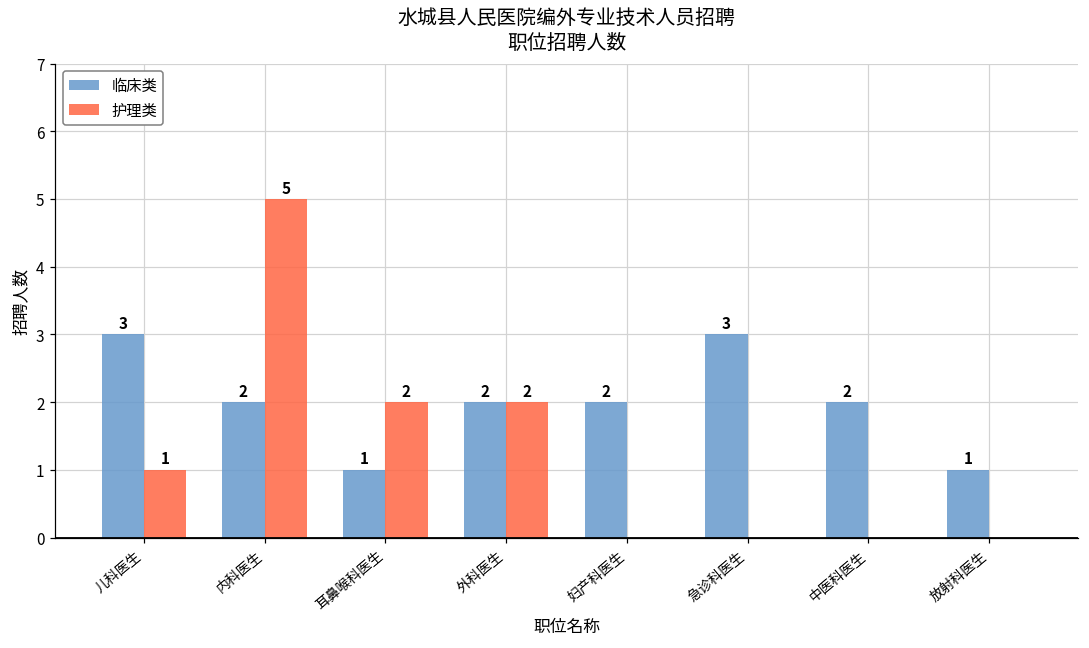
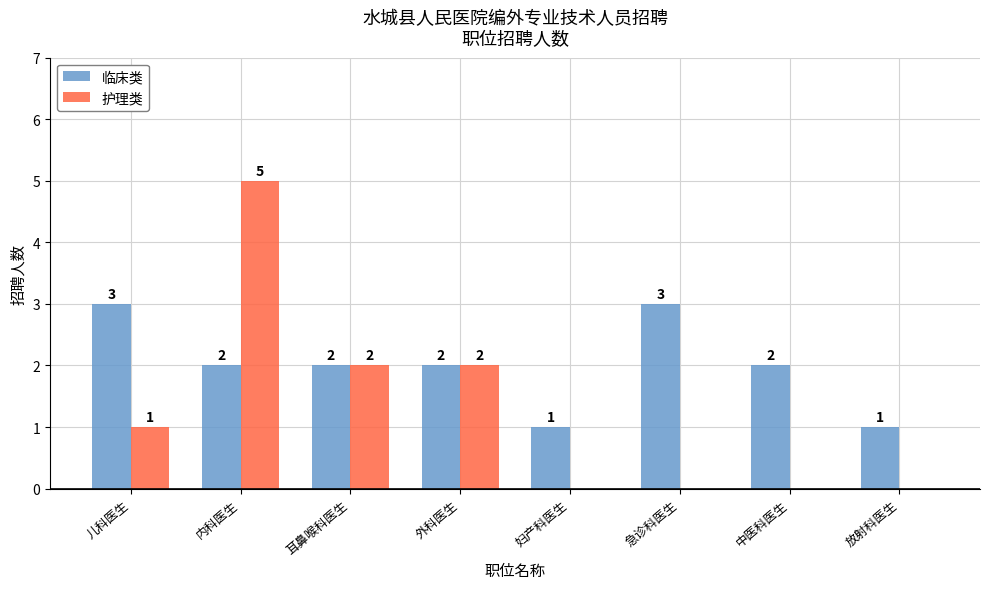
临床类, 耳鼻喉科医生: 1 -> 2
临床类, 妇产科医生: 2 -> 1
